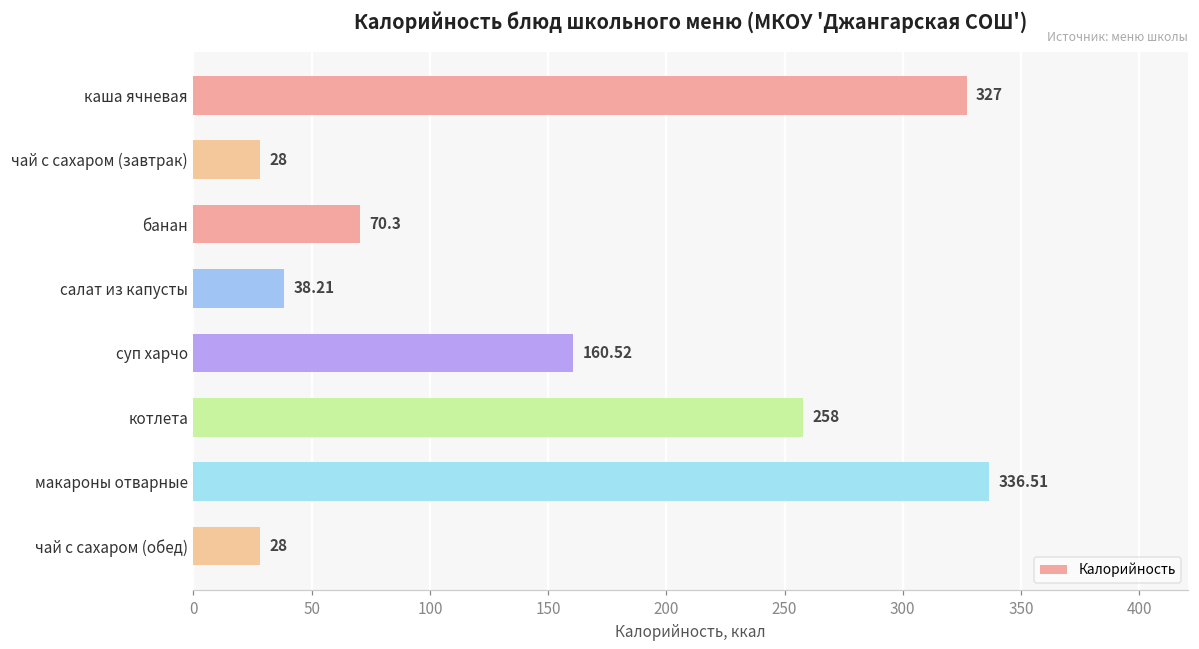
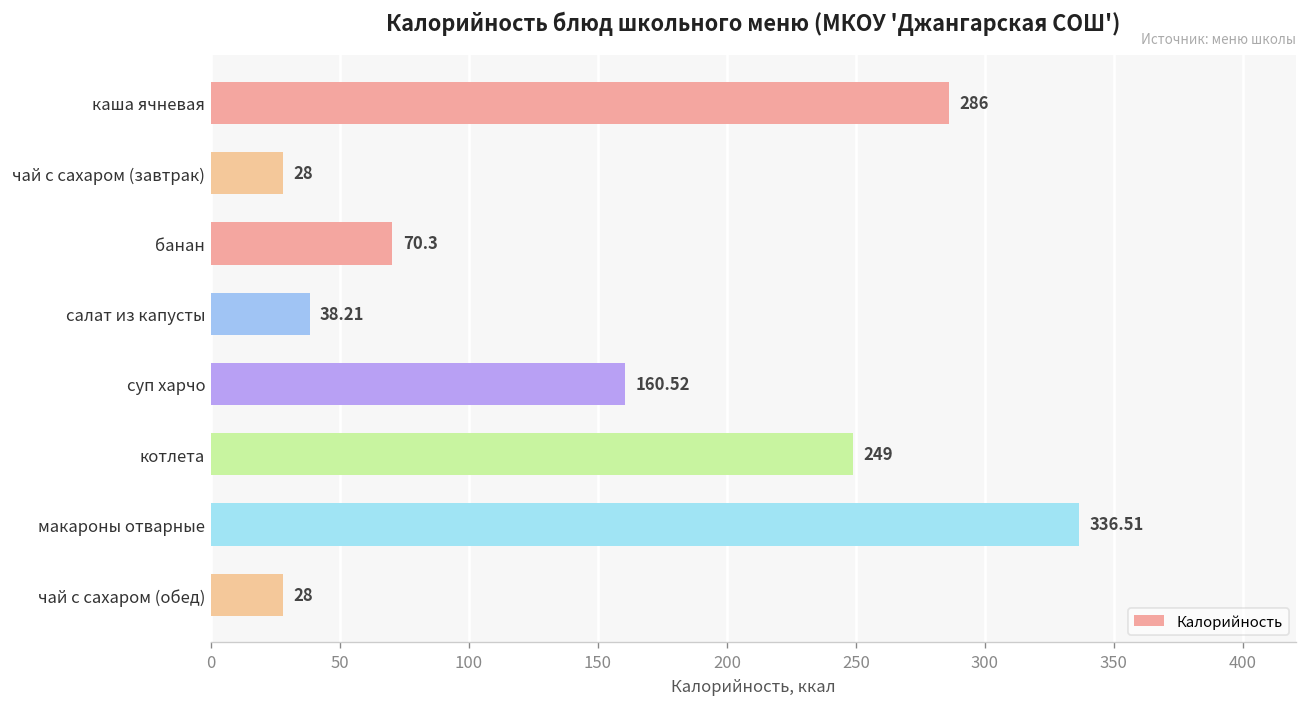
каша ячневая: 327 -> 286
котлета: 258 -> 249
